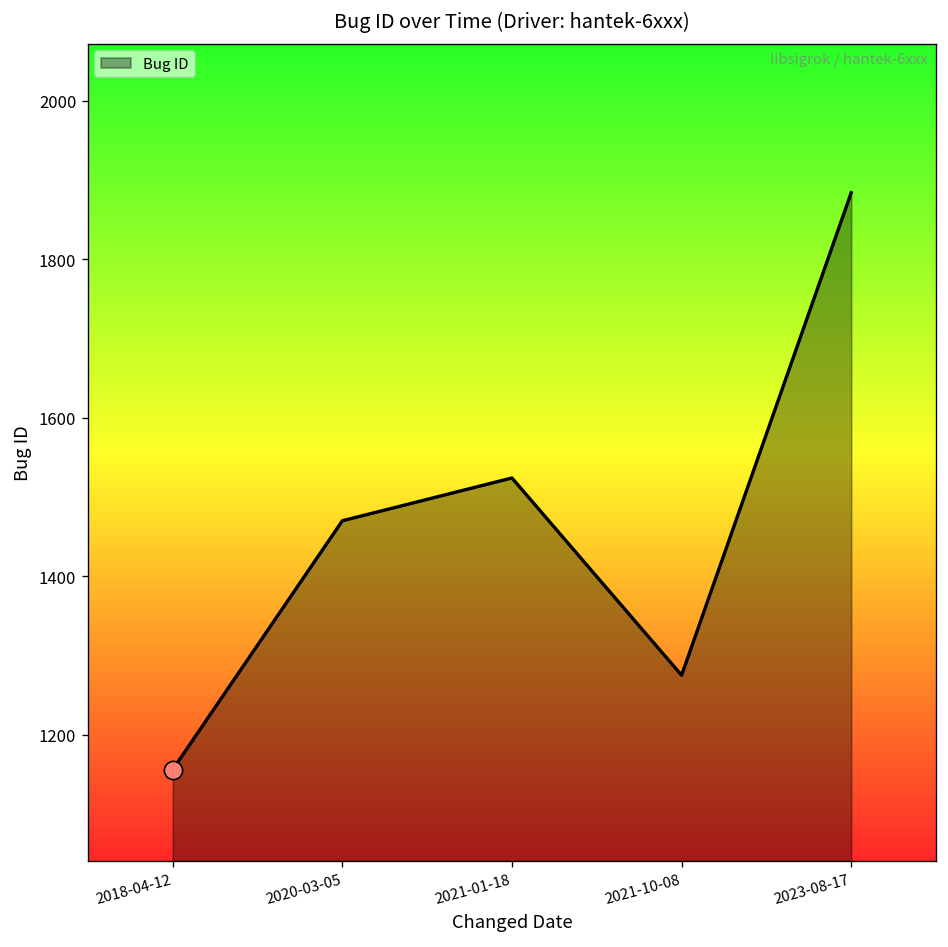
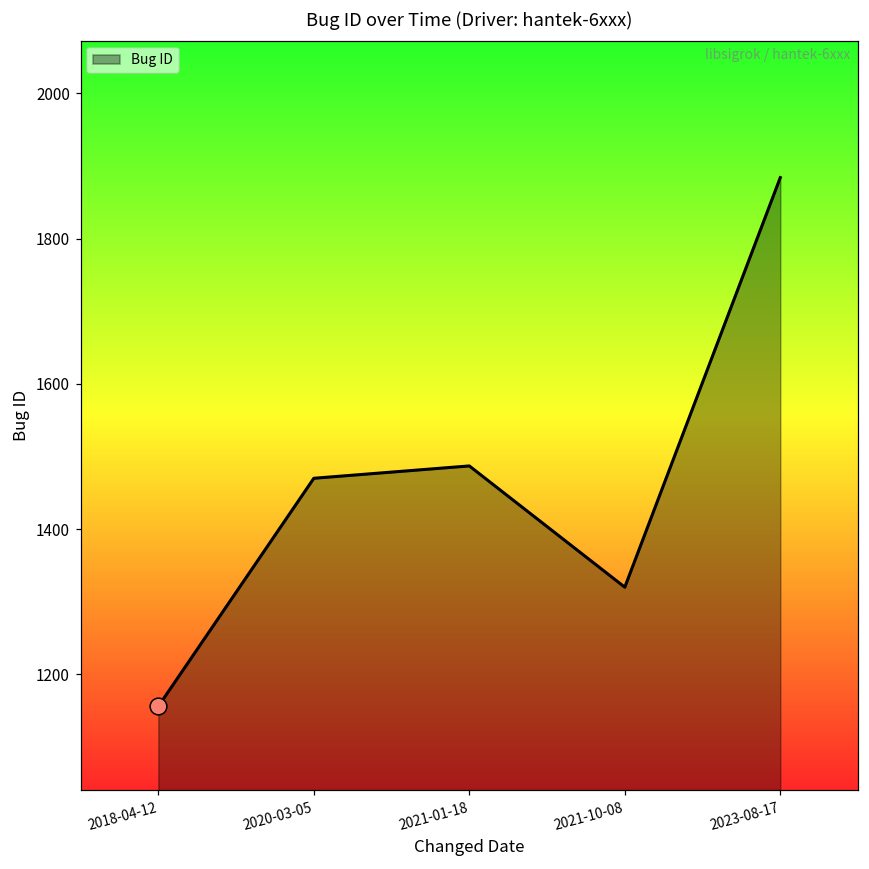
Bug ID, 2021-01-18: 1520 -> 1490
Bug ID, 2021-10-08: 1280 -> 1320
